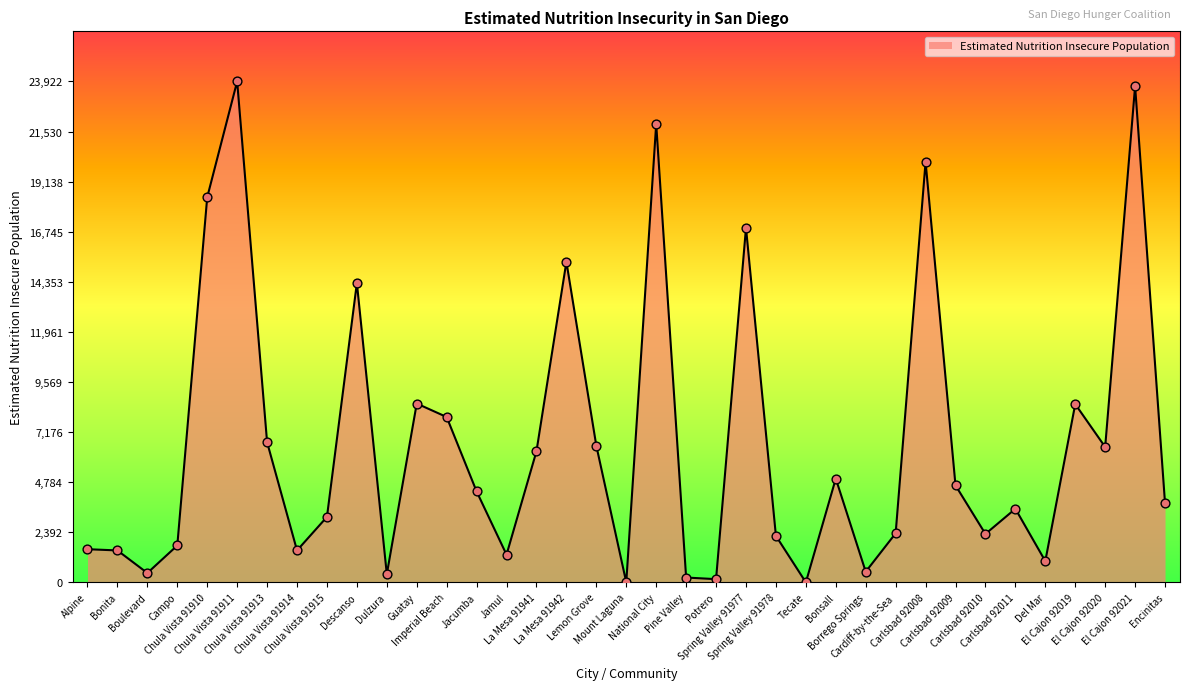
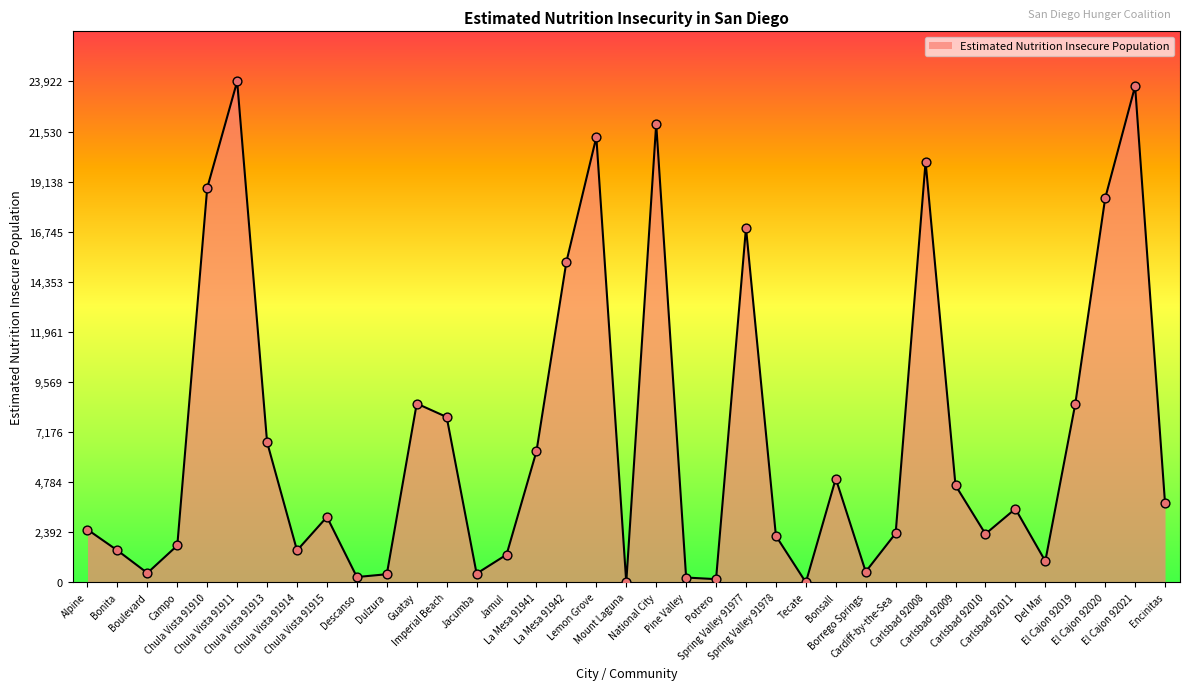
Alpine: 1,600 -> 2,500
Chula Vista 91910: 18,400 -> 18,800
Descanso: 14,300 -> 300
Jacumba: 4,300 -> 400
Lemon Grove: 6,500 -> 21,300
El Cajon 92020: 6,500 -> 18,300
